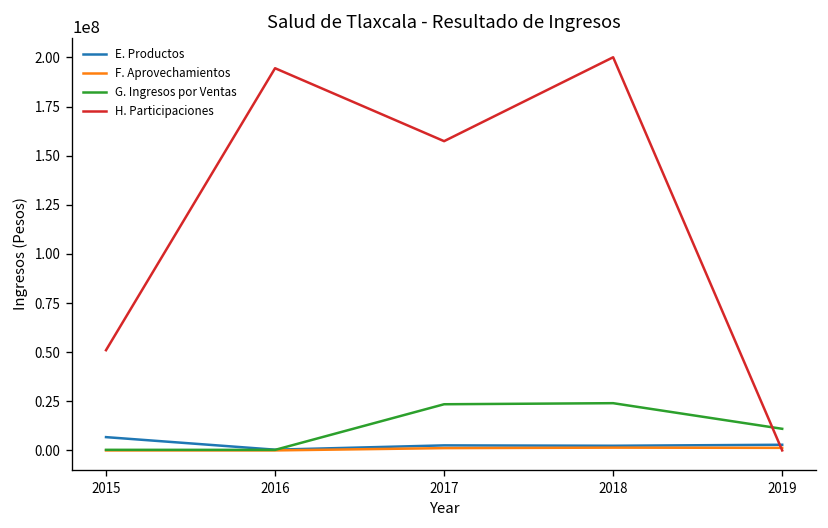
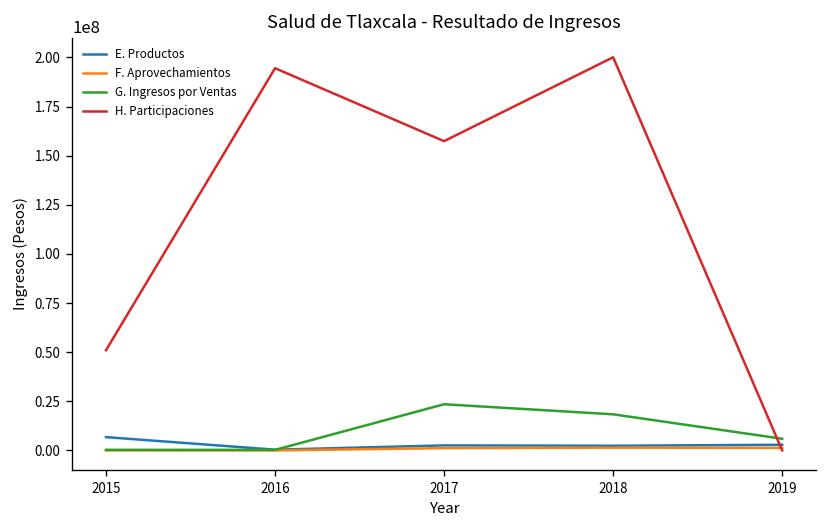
G. Ingresos por Ventas, 2018: 24000000 -> 18000000
G. Ingresos por Ventas, 2019: 11000000 -> 6000000
